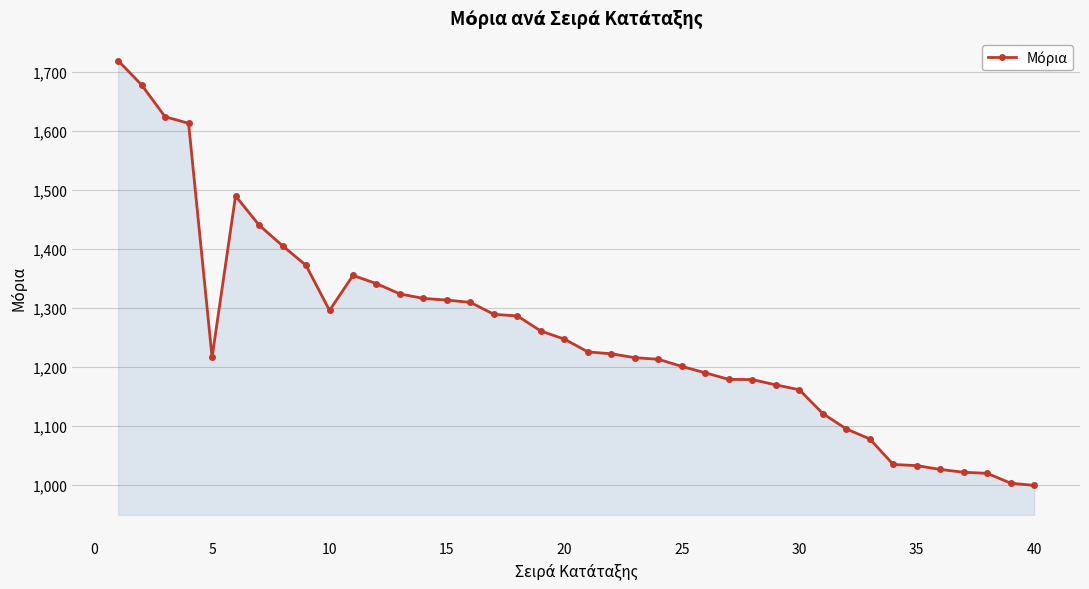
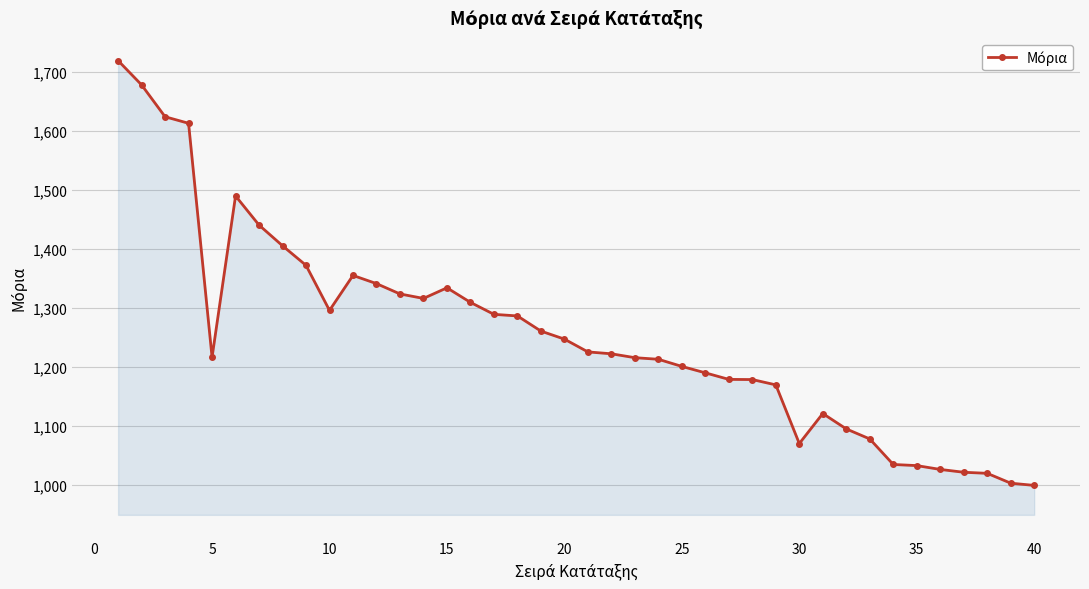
15: 1,310 -> 1,330
30: 1,160 -> 1,070
